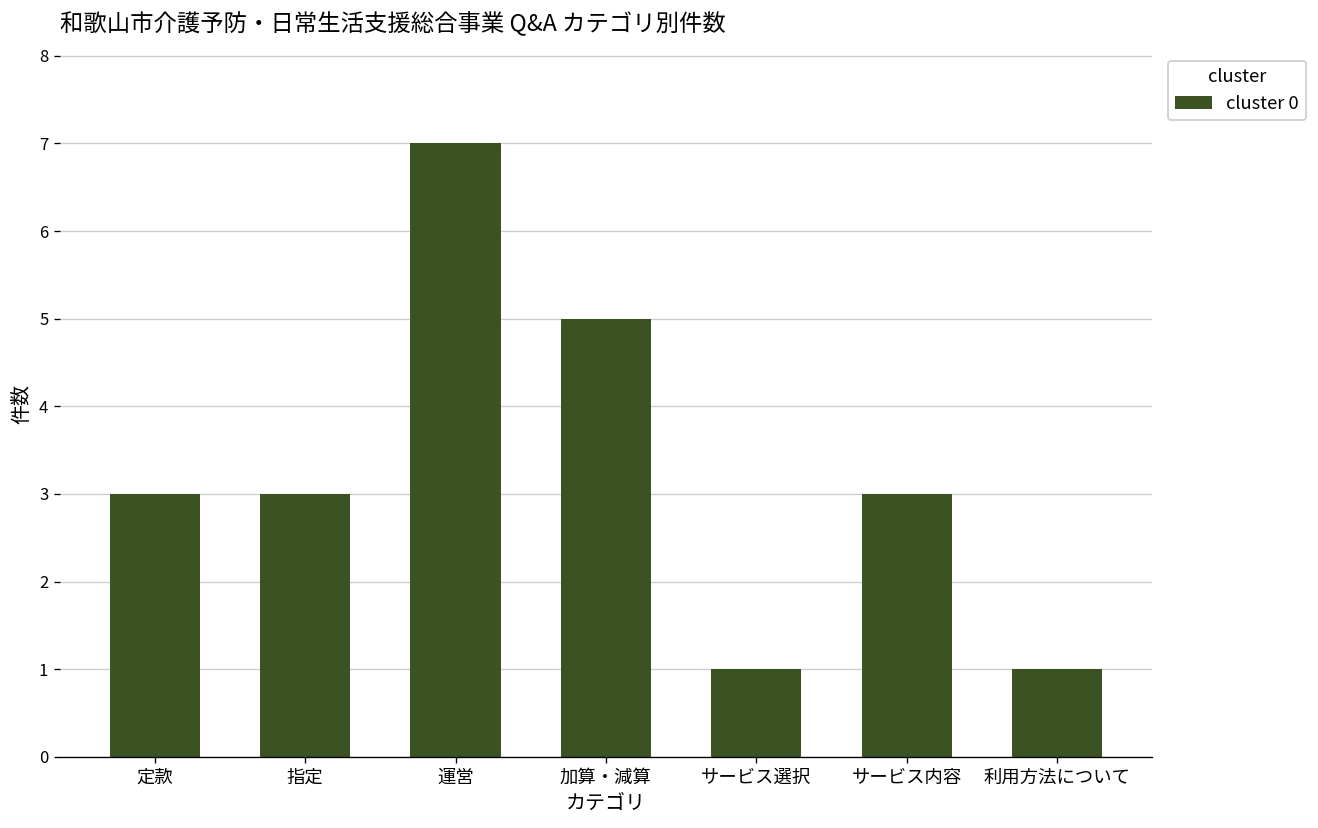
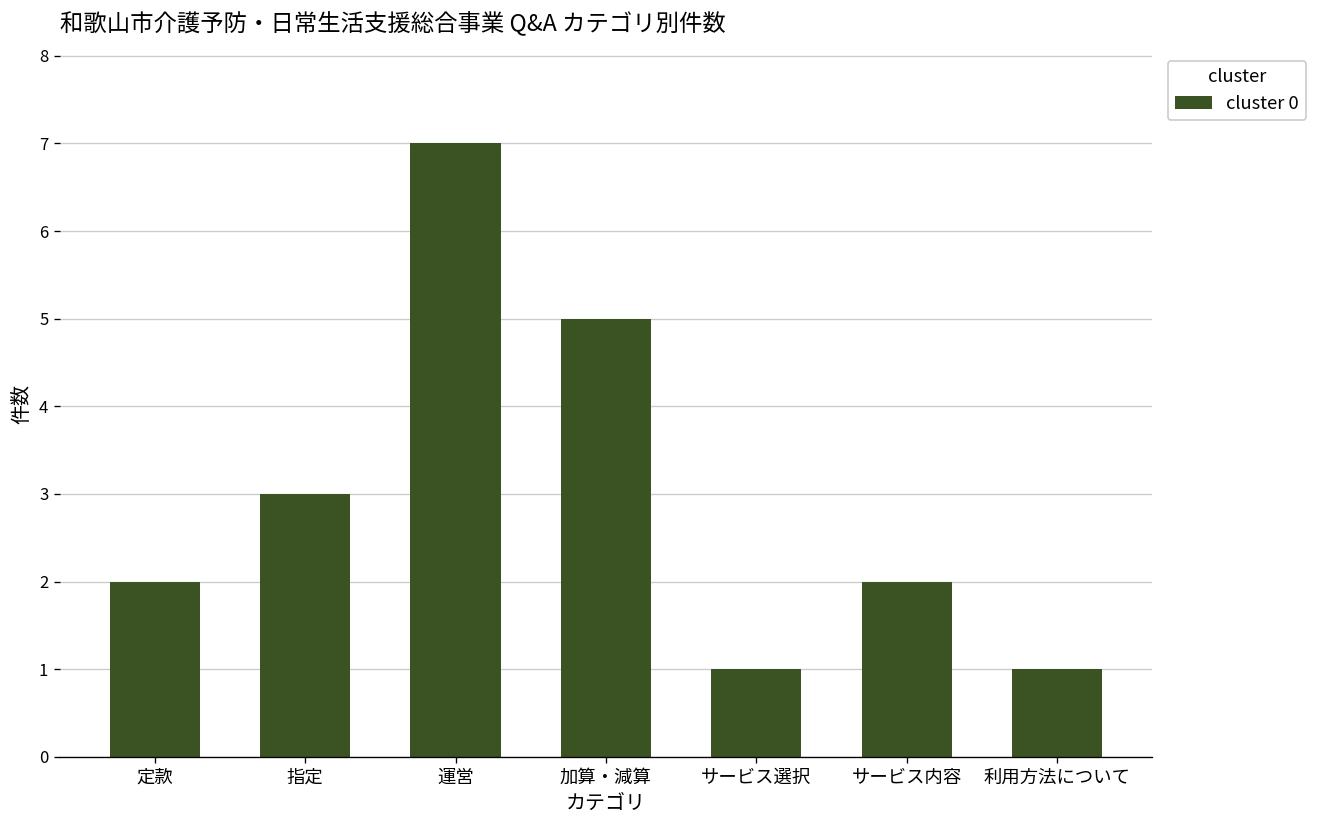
定款: 3 -> 2
サービス内容: 3 -> 2
